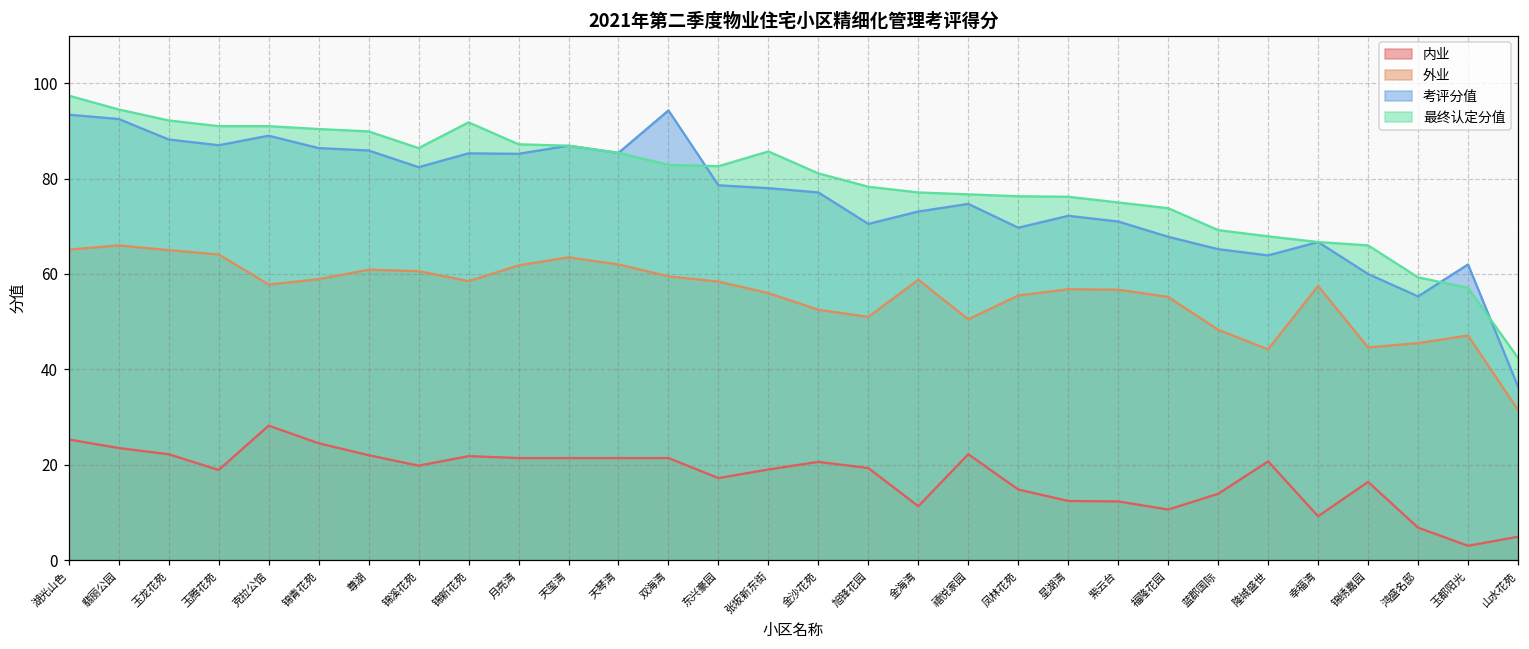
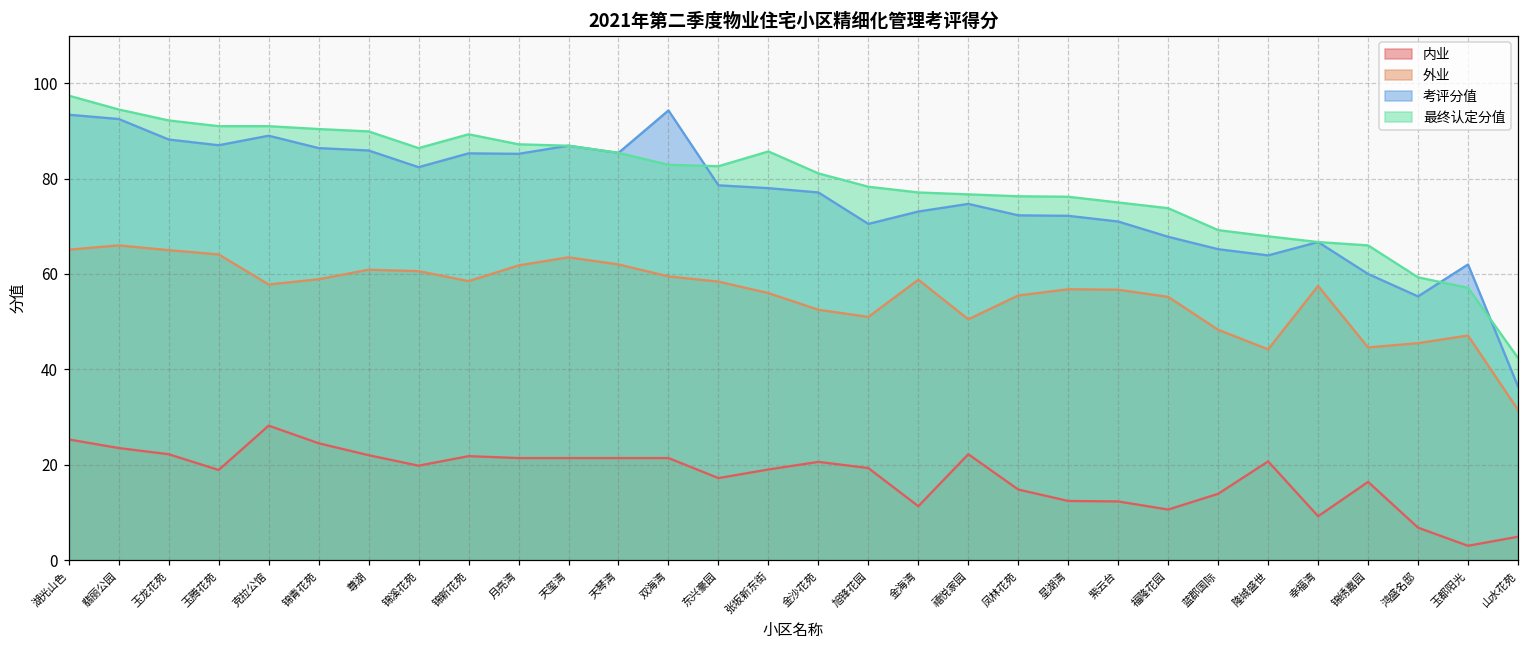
最终认定分值, 锦新花苑: 92 -> 89
考评分值, 凤林花苑: 70 -> 72
